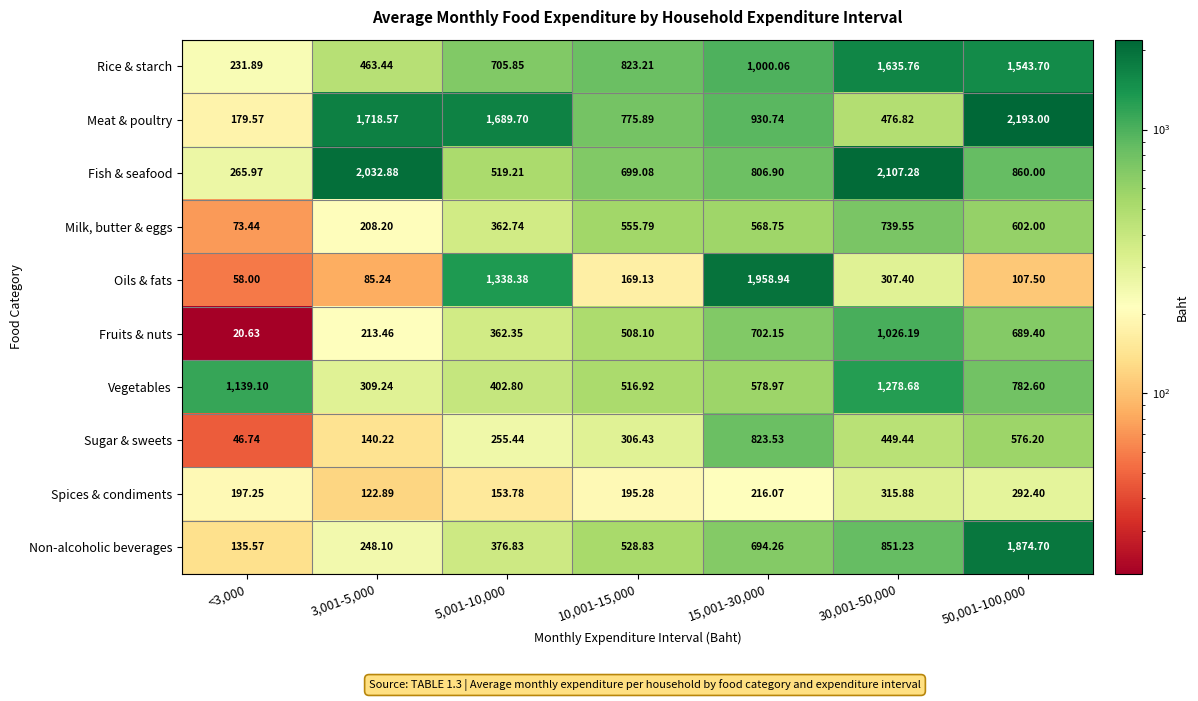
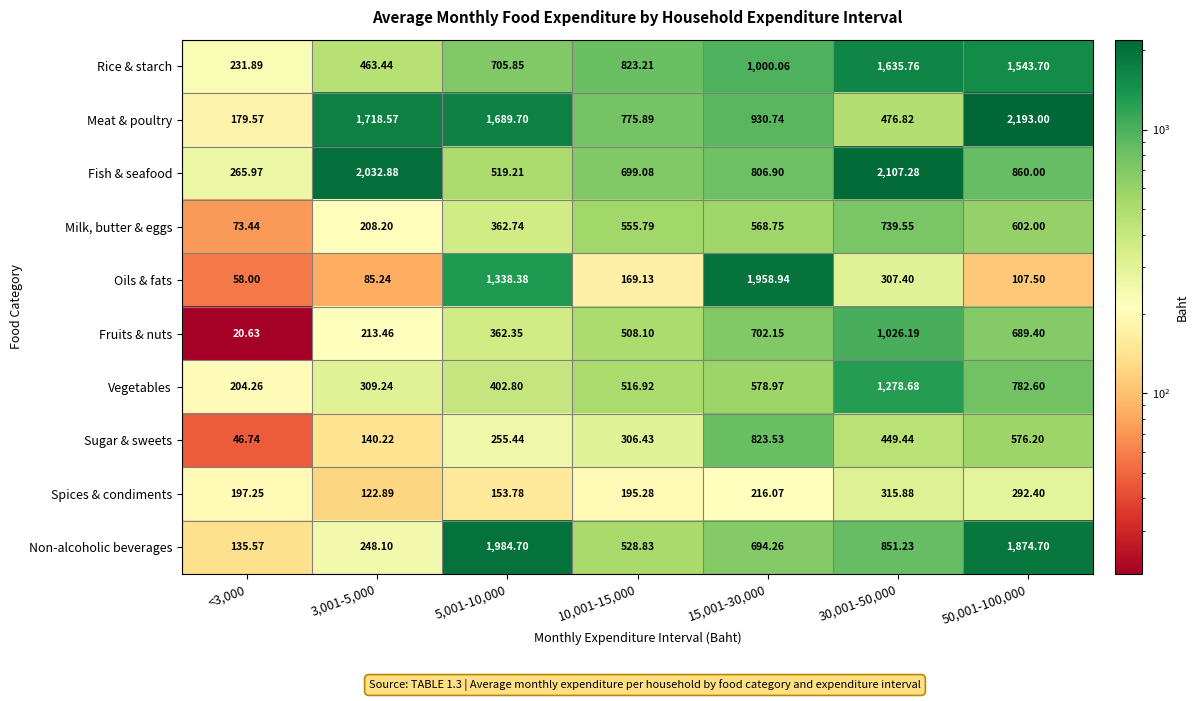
Vegetables, <3,000: 1,139.10 -> 204.26
Non-alcoholic beverages, 5,001-10,000: 376.83 -> 1,984.70
